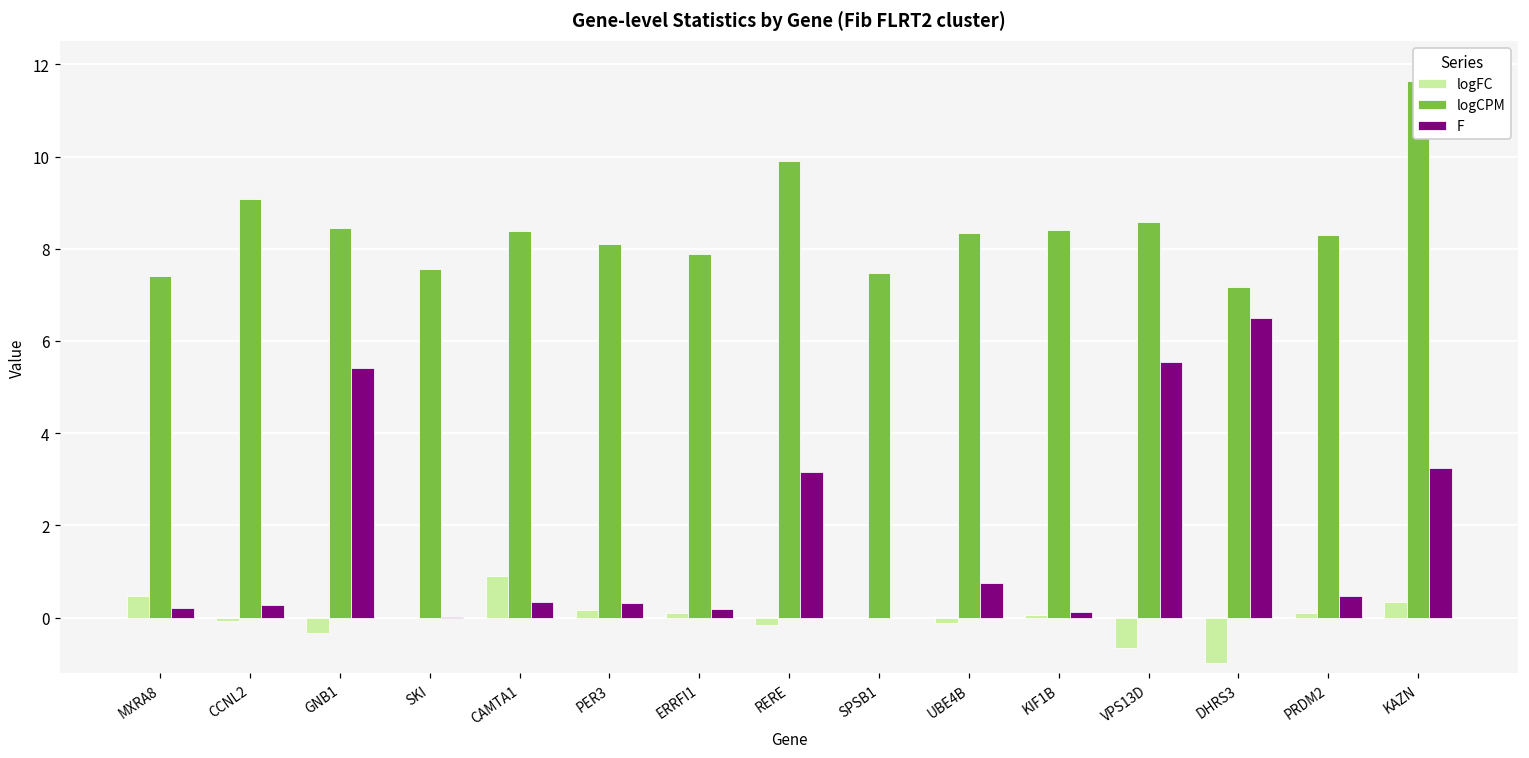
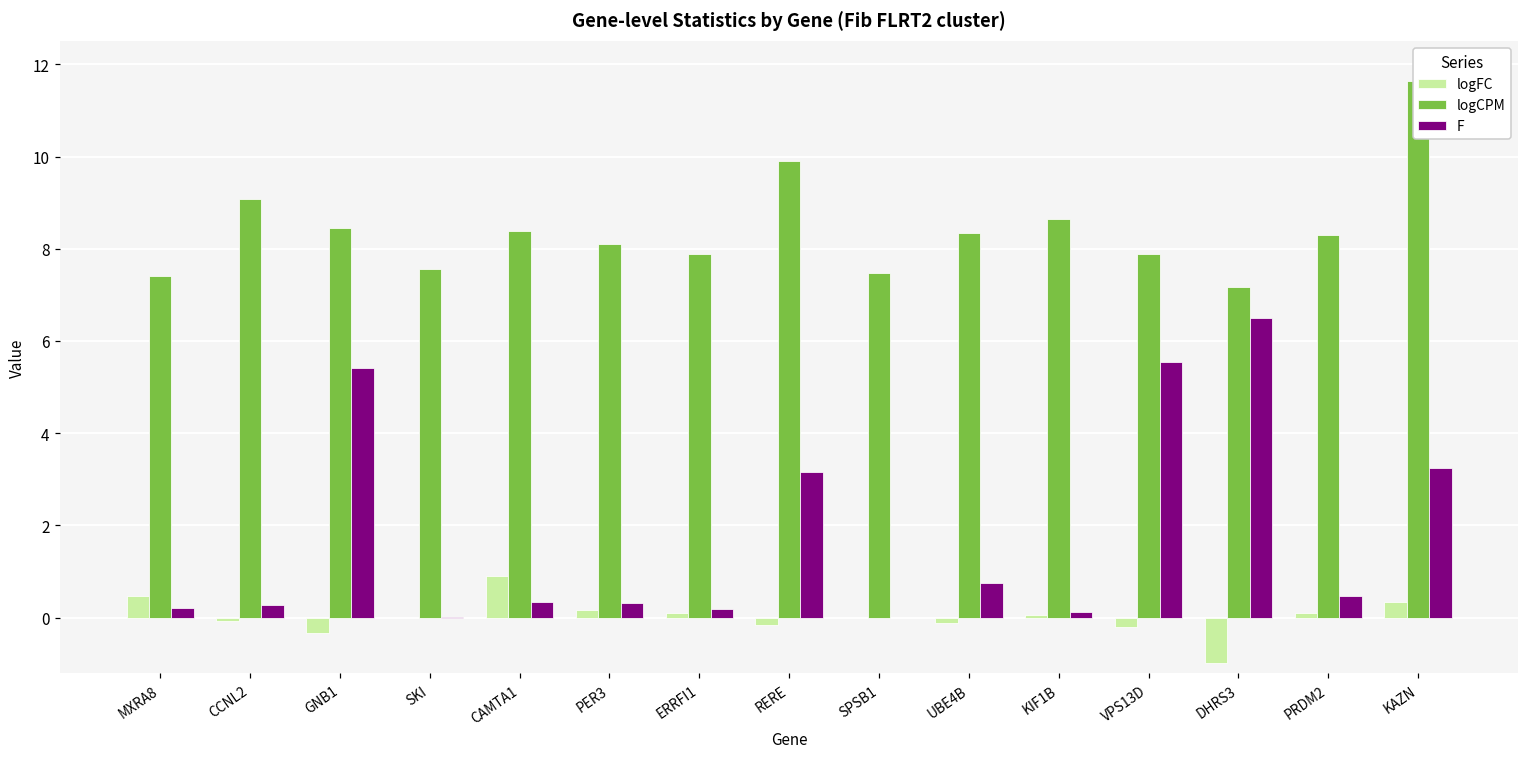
logCPM, KIF1B: 8.4 -> 8.6
logFC, VPS13D: -0.7 -> -0.2
logCPM, VPS13D: 8.6 -> 7.9
